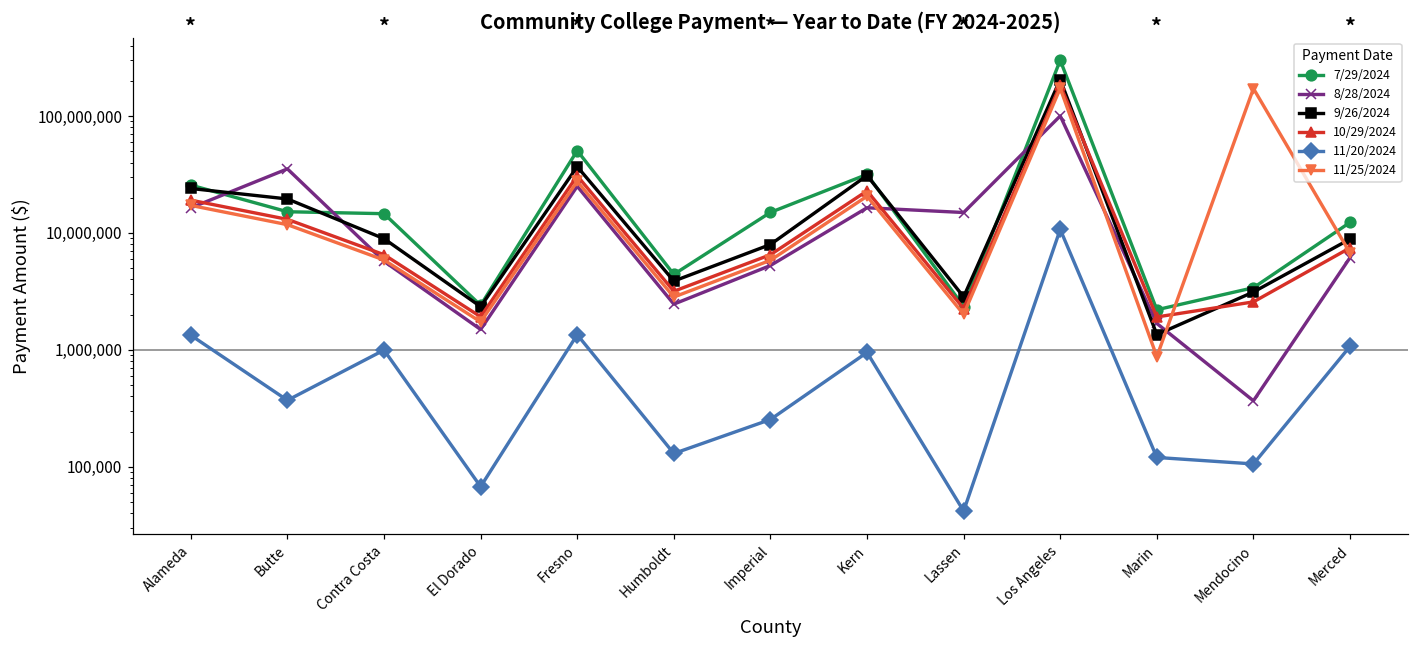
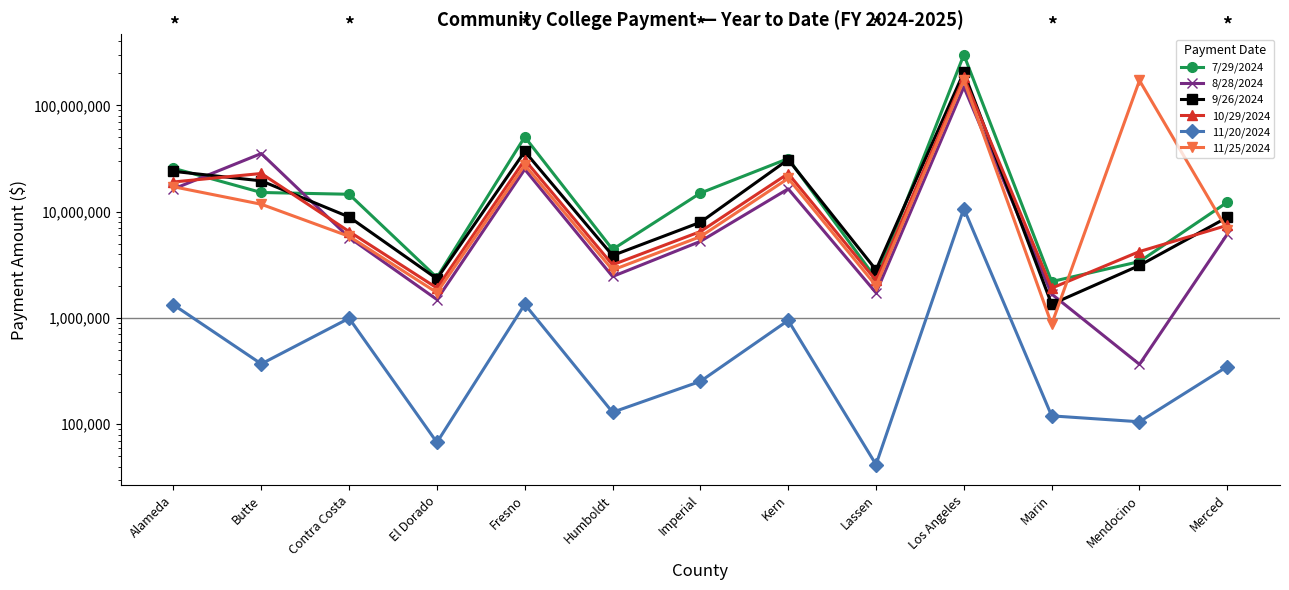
10/29/2024, Butte: 13,000,000 -> 23,000,000
8/28/2024, Lassen: 15,000,000 -> 1,700,000
8/28/2024, Los Angeles: 100,000,000 -> 150,000,000
10/29/2024, Mendocino: 2,600,000 -> 4,200,000
11/20/2024, Merced: 1,100,000 -> 350,000
